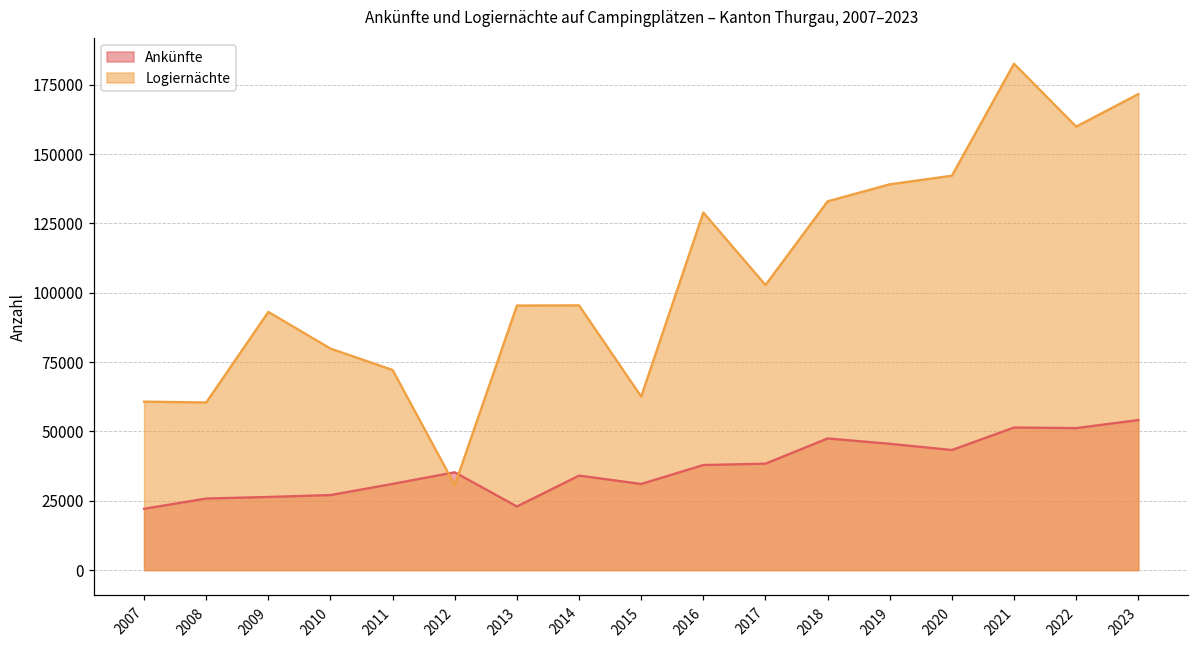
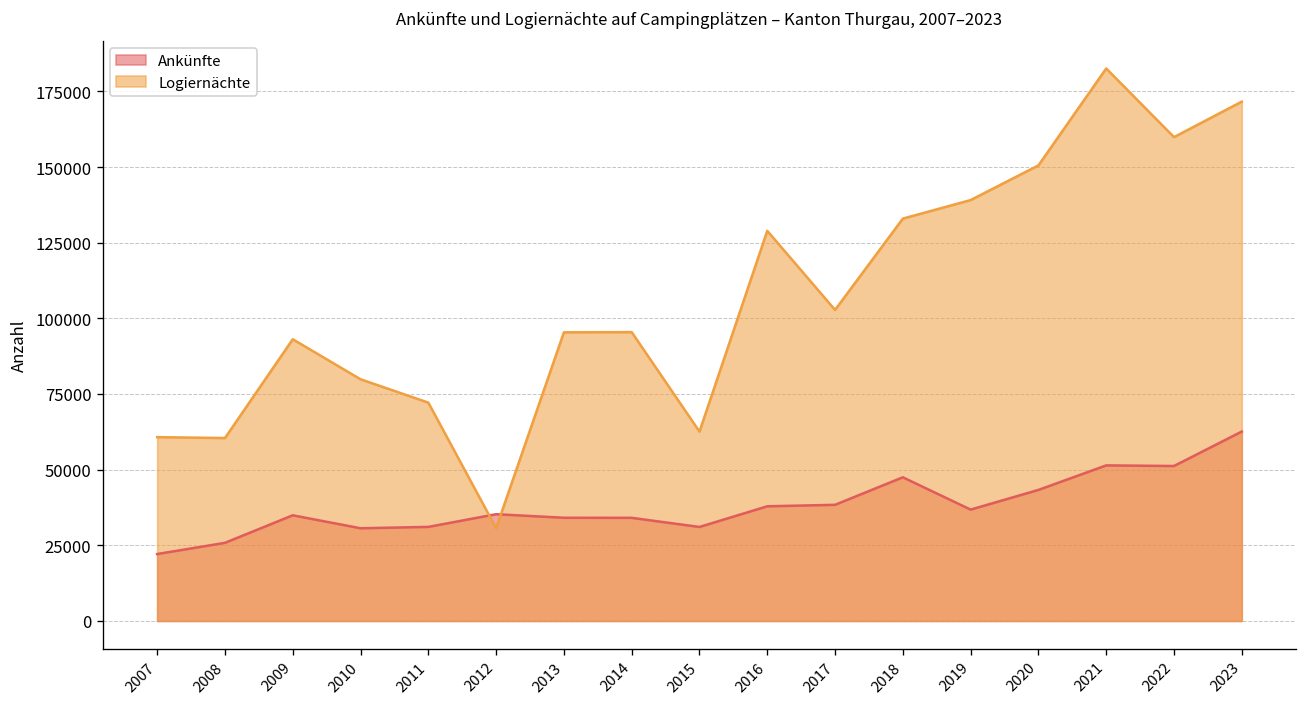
Ankünfte, 2009: 26000 -> 35000
Ankünfte, 2010: 27000 -> 31000
Ankünfte, 2013: 23000 -> 34000
Ankünfte, 2019: 46000 -> 37000
Logiernächte, 2020: 142000 -> 151000
Ankünfte, 2023: 54000 -> 63000
